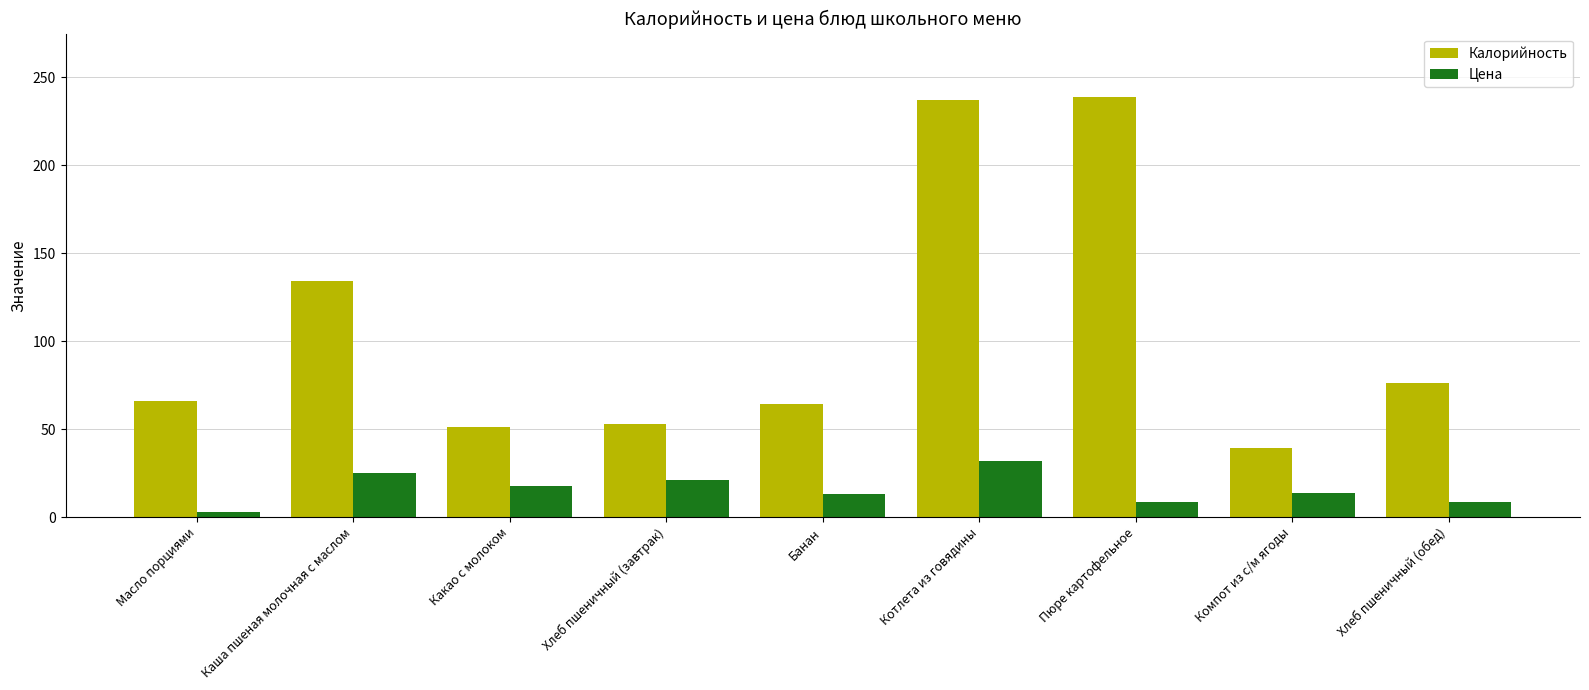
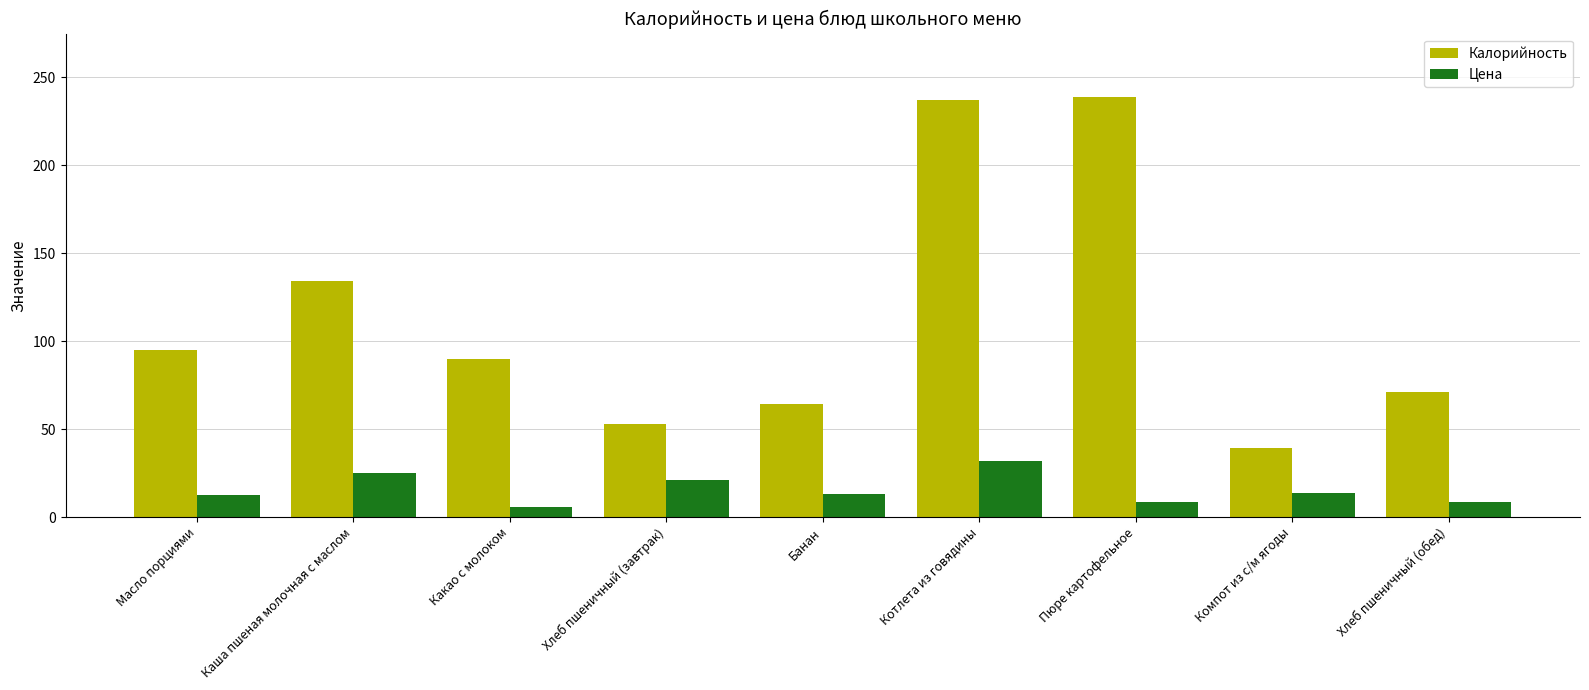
Калорийность, Масло порциями: 66 -> 95
Цена, Масло порциями: 3 -> 13
Калорийность, Какао с молоком: 51 -> 90
Цена, Какао с молоком: 18 -> 5
Калорийность, Хлеб пшеничный (обед): 76 -> 71
